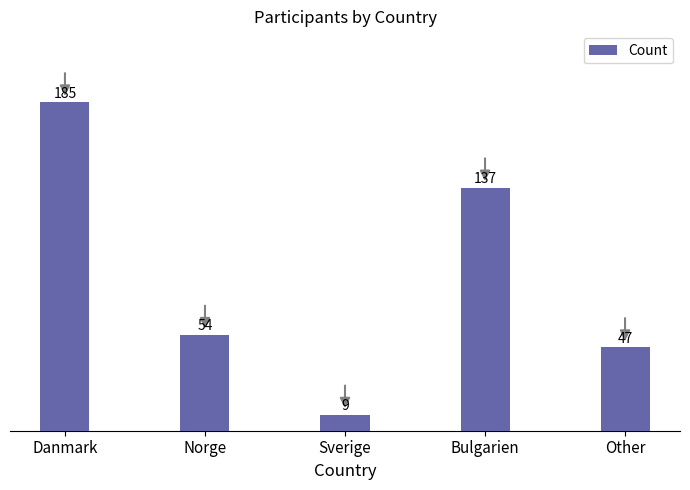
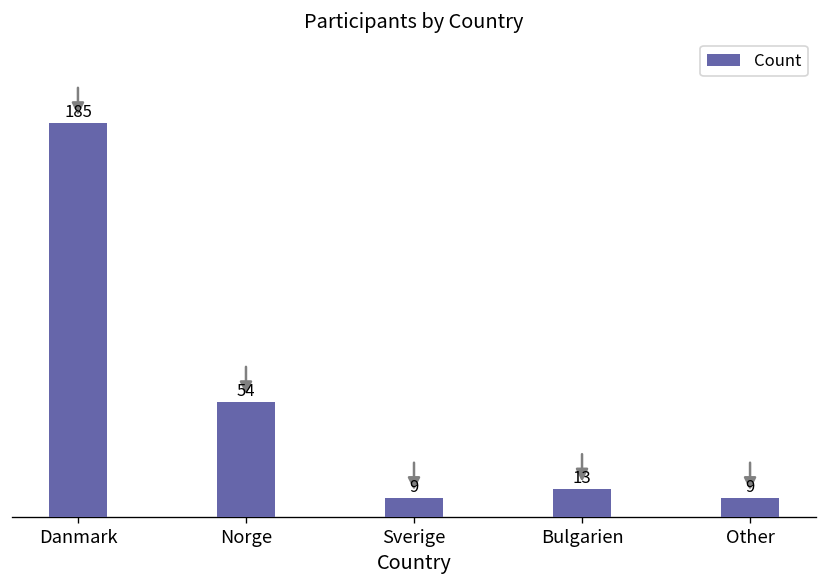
Bulgarien: 137 -> 13
Other: 47 -> 9
